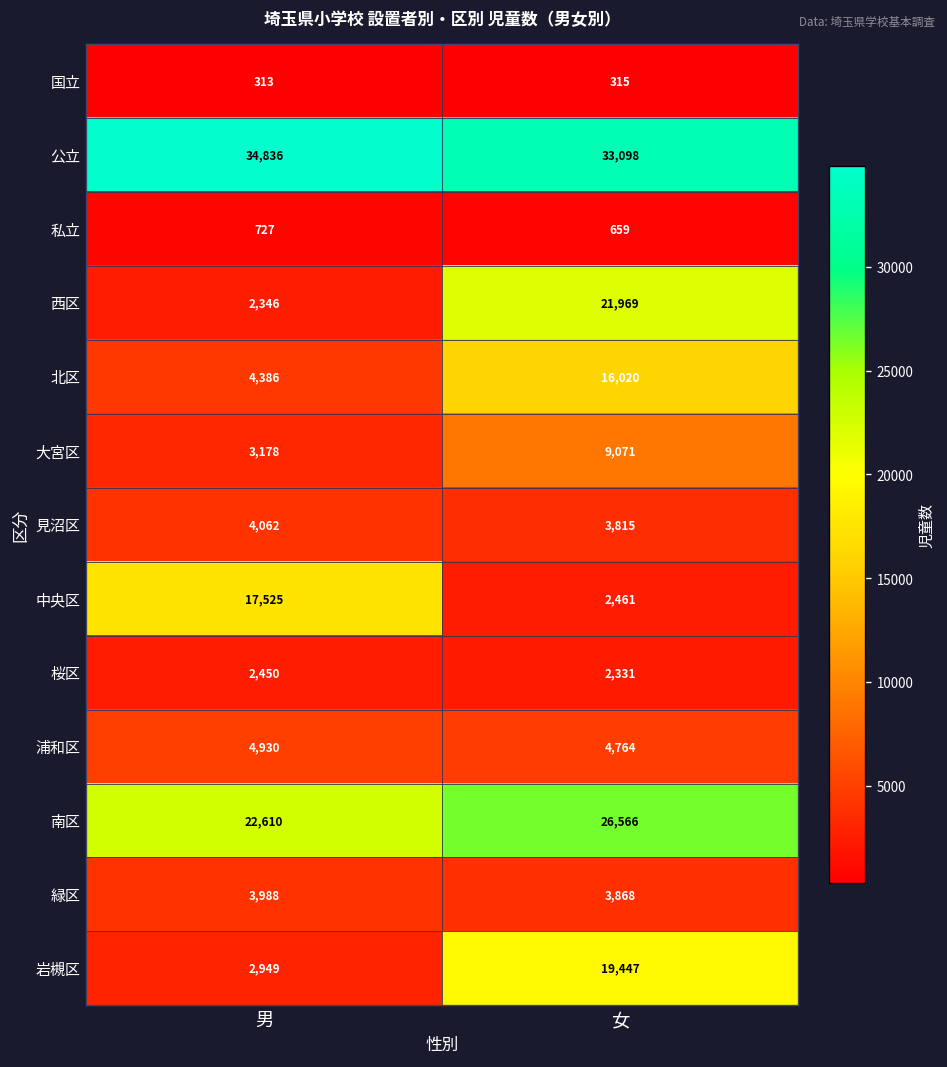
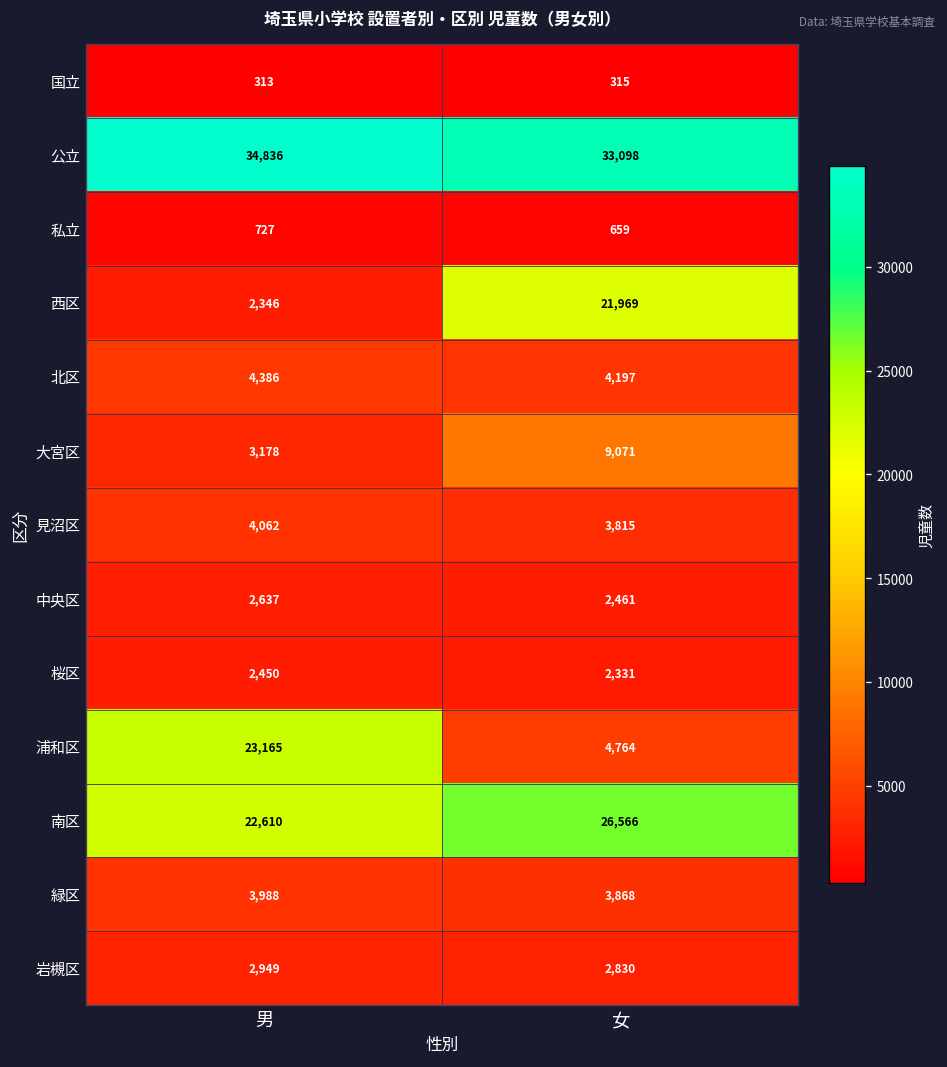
北区, 女: 16,020 -> 4,197
中央区, 男: 17,525 -> 2,637
浦和区, 男: 4,930 -> 23,165
岩槻区, 女: 19,447 -> 2,830
